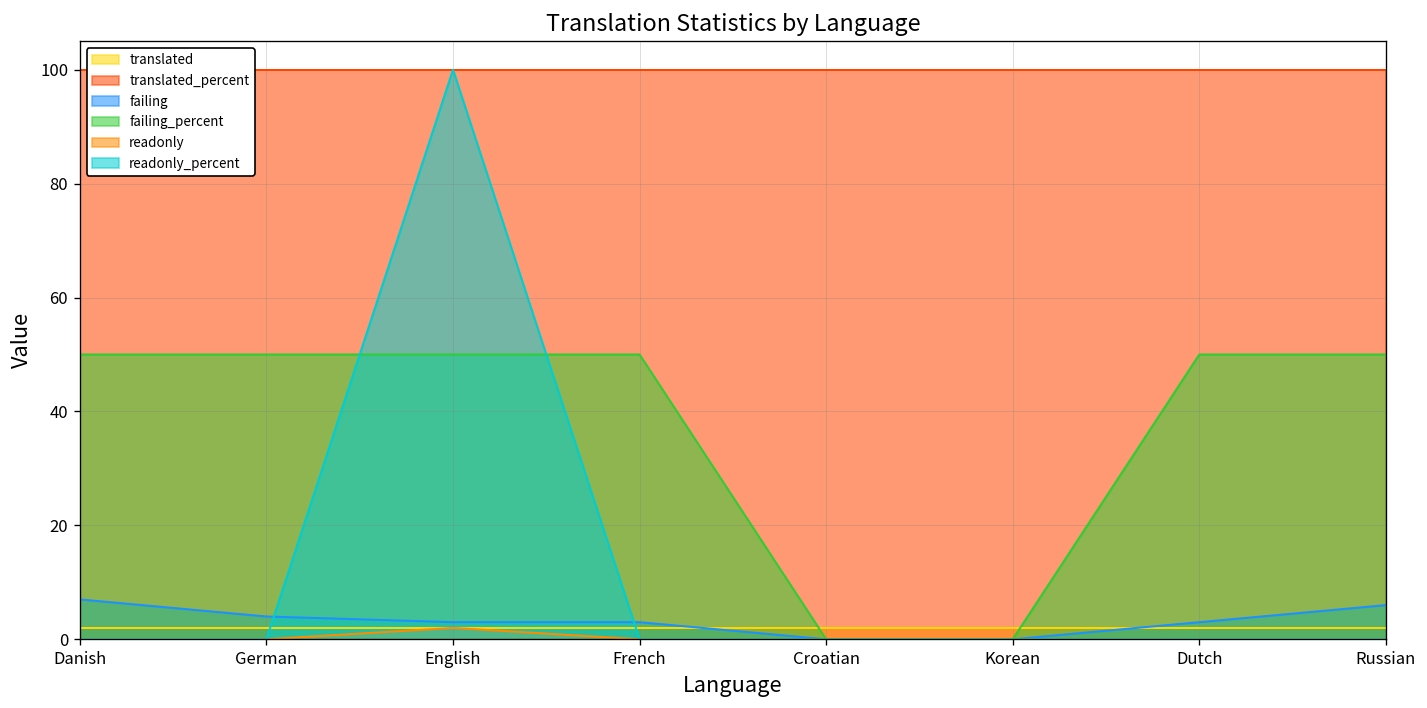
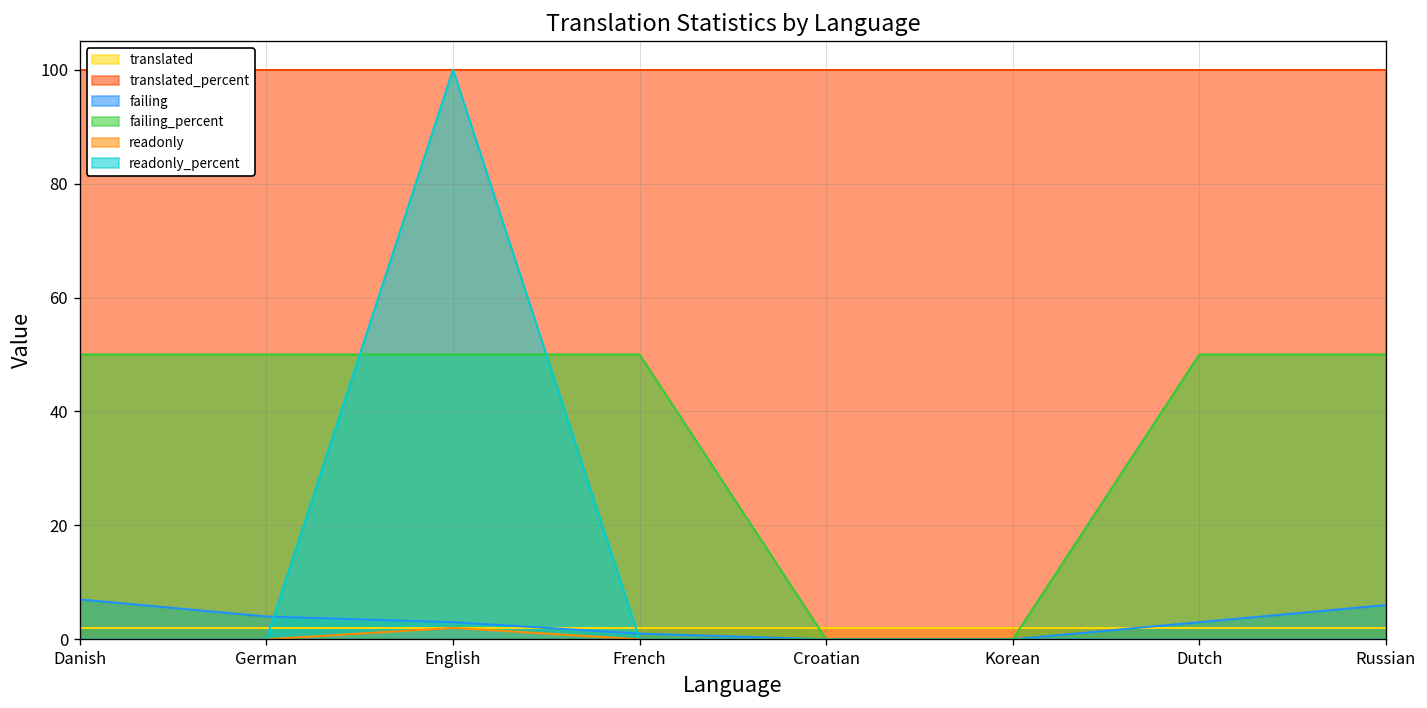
failing, French: 3 -> 1
